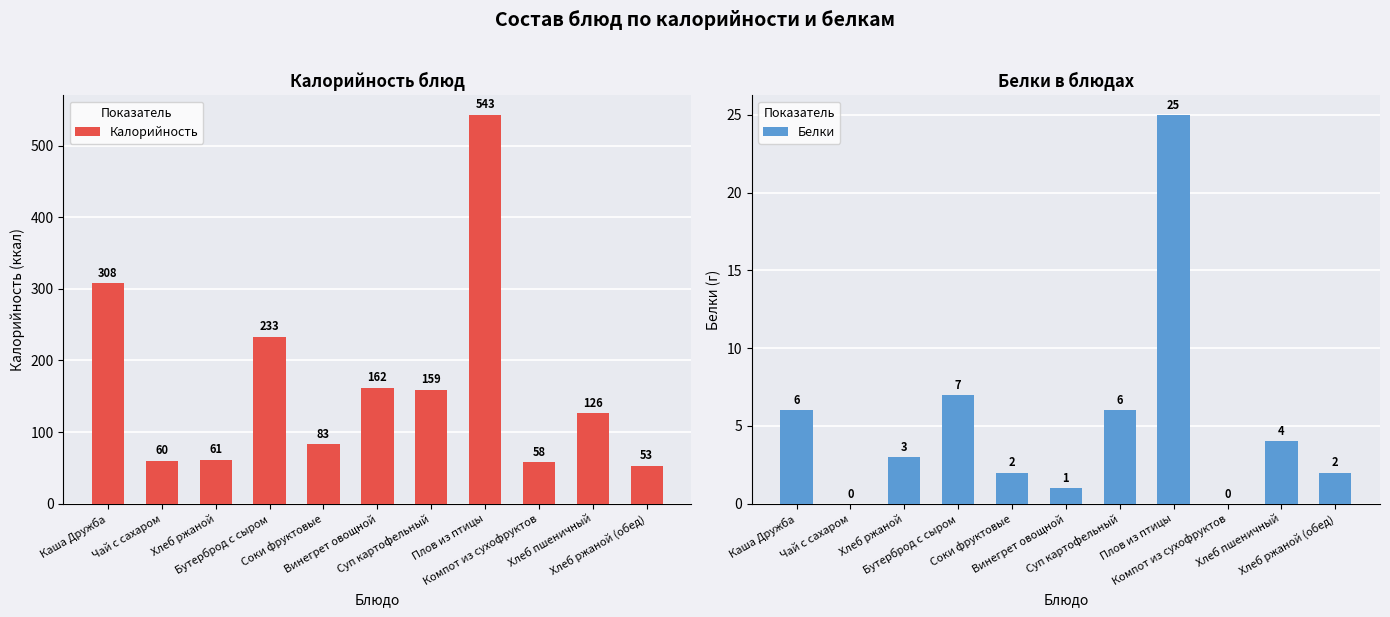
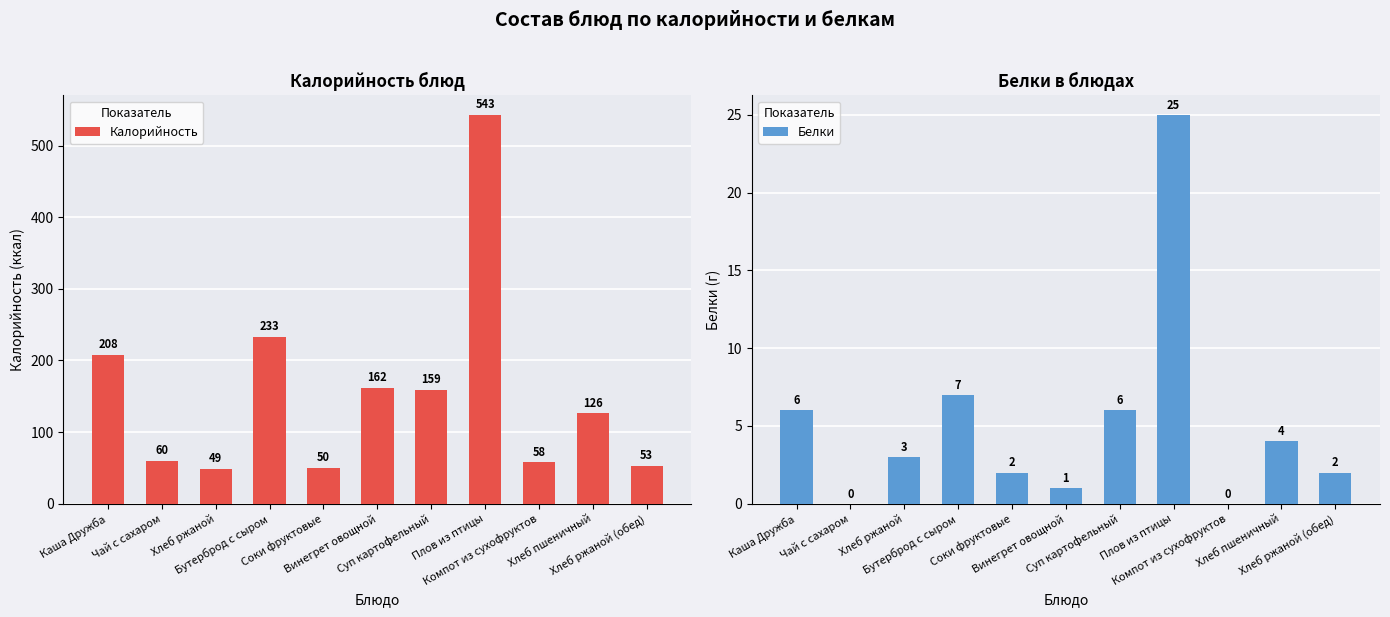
Калорийность блюд, Каша Дружба: 308 -> 208
Калорийность блюд, Хлеб ржаной: 61 -> 49
Калорийность блюд, Соки фруктовые: 83 -> 50
